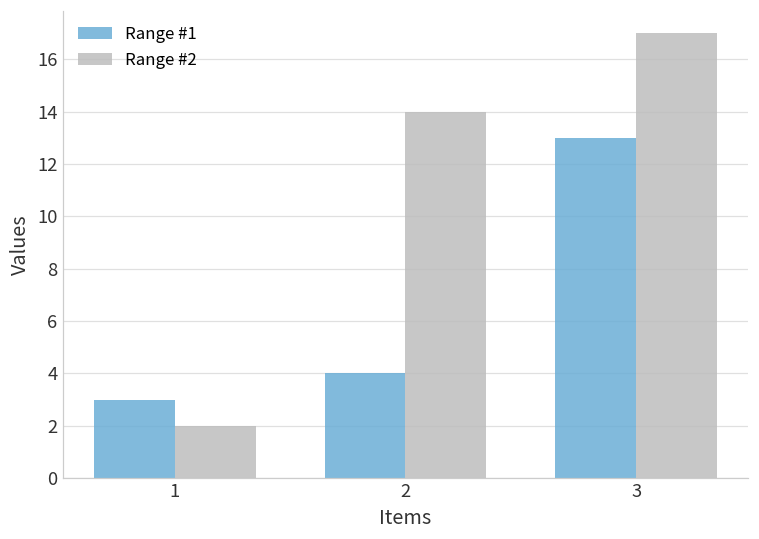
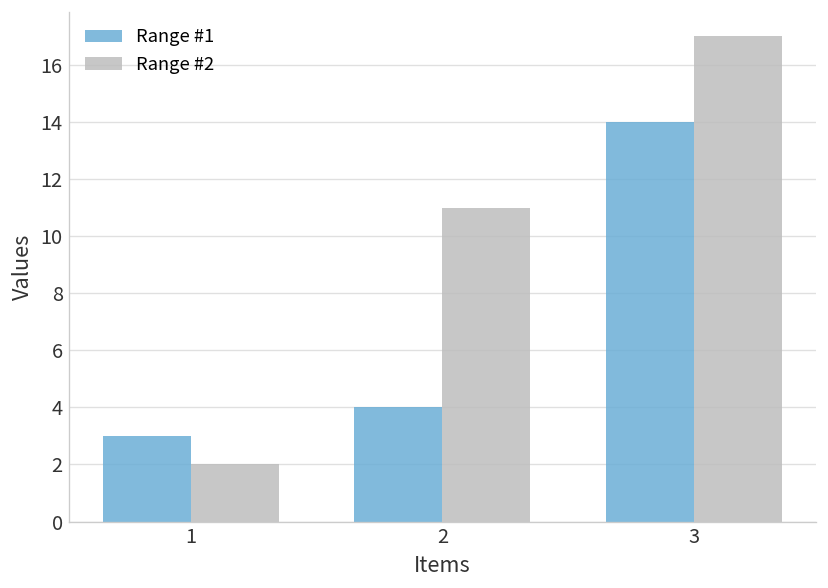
Range #2, 2: 14 -> 11
Range #1, 3: 13 -> 14
